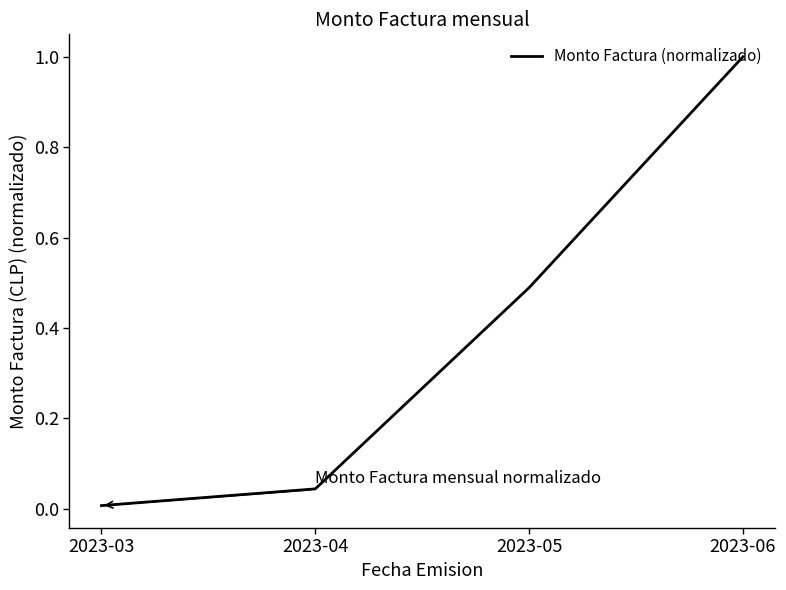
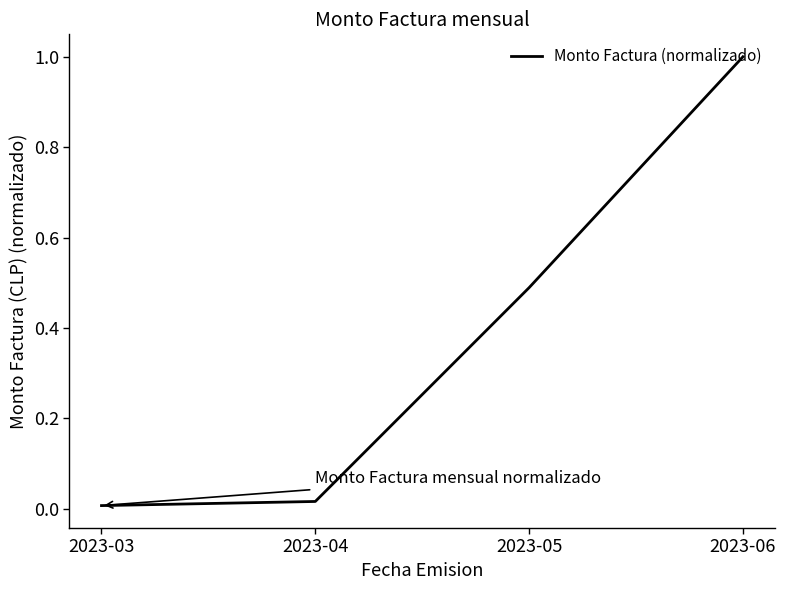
2023-04: 0.04 -> 0.02
